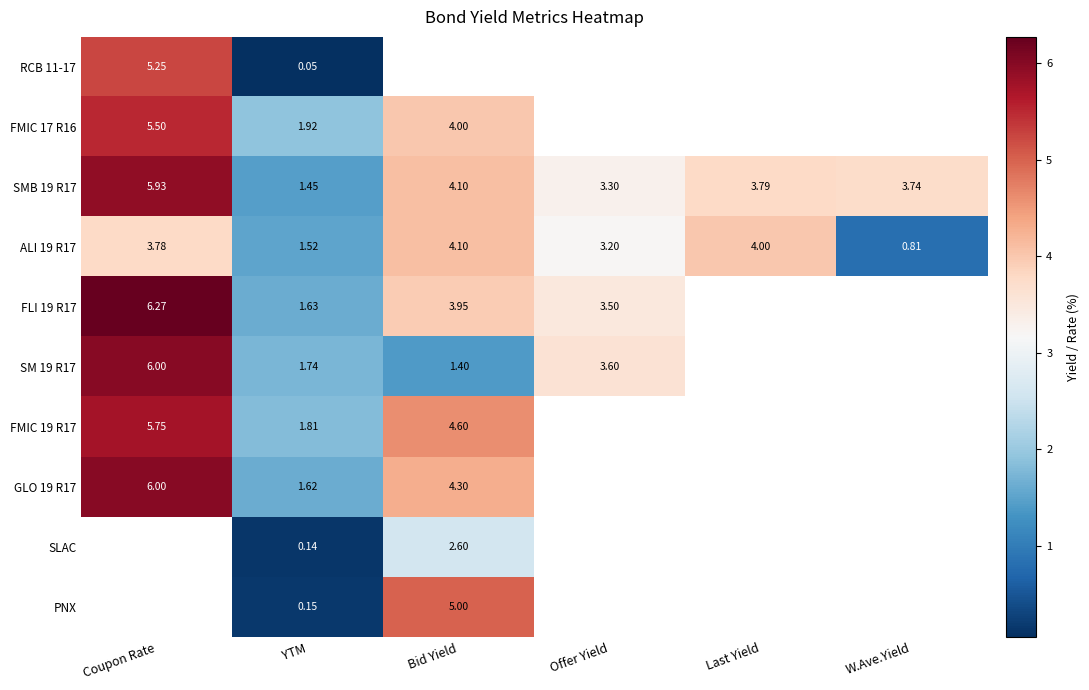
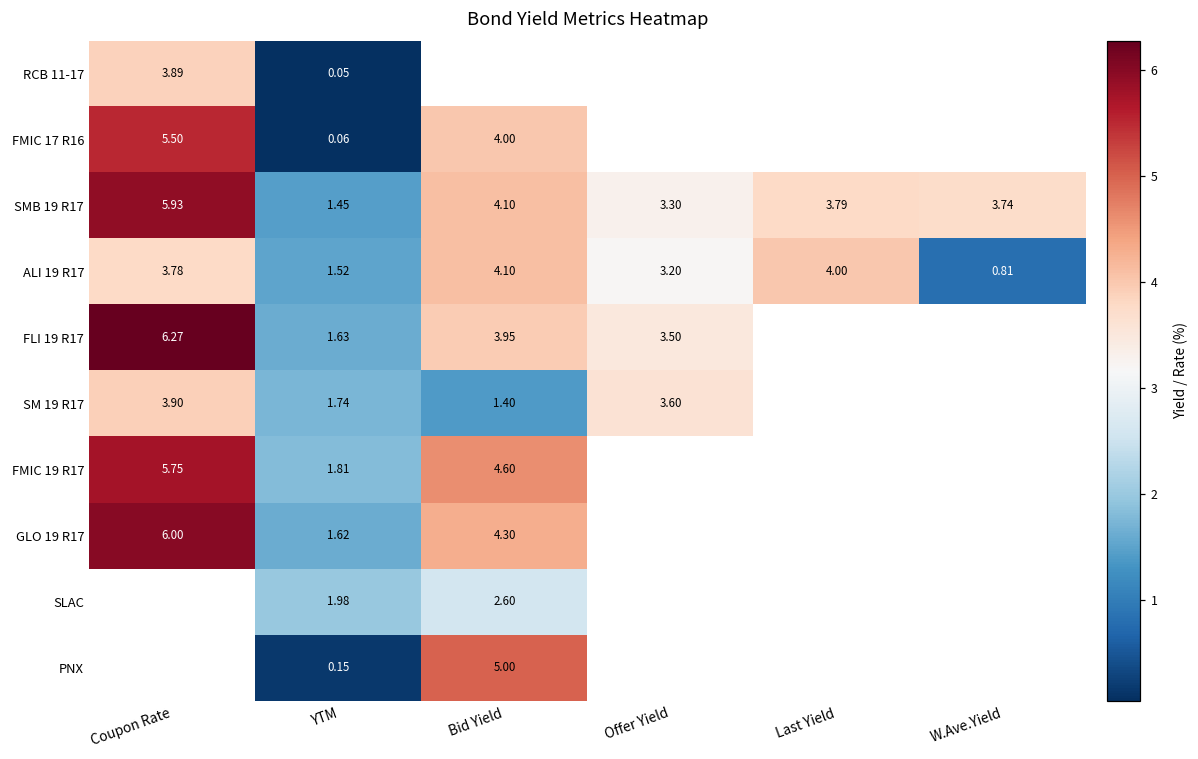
RCB 11-17, Coupon Rate: 5.25 -> 3.89
FMIC 17 R16, YTM: 1.92 -> 0.06
SM 19 R17, Coupon Rate: 6.00 -> 3.90
SLAC, YTM: 0.14 -> 1.98
